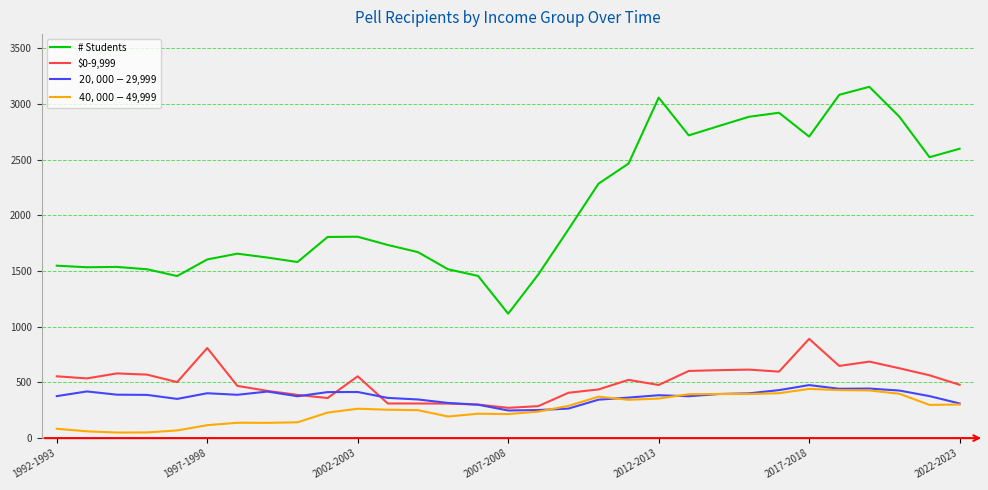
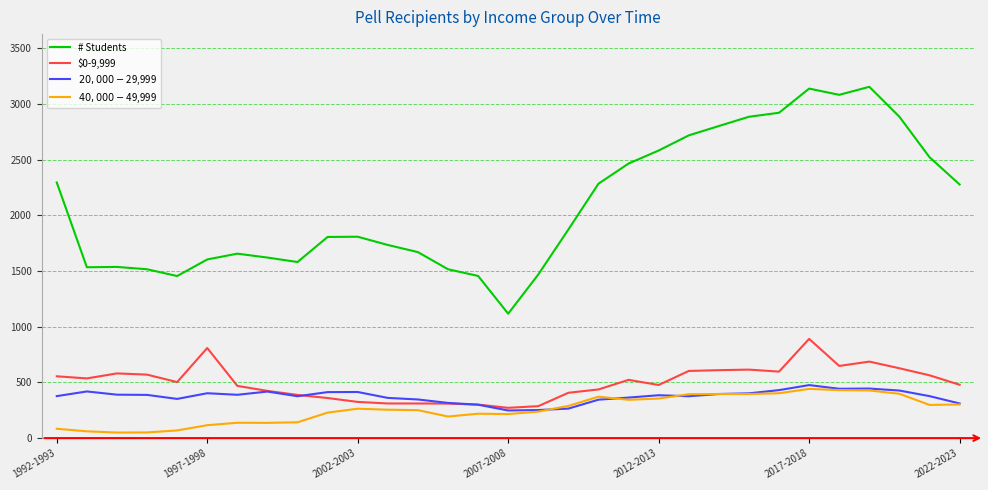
# Students, 1992-1993: 1550 -> 2300
$0-9,999, 2002-2003: 560 -> 330
# Students, 2012-2013: 3060 -> 2580
# Students, 2017-2018: 2710 -> 3140
# Students, 2022-2023: 2600 -> 2280
